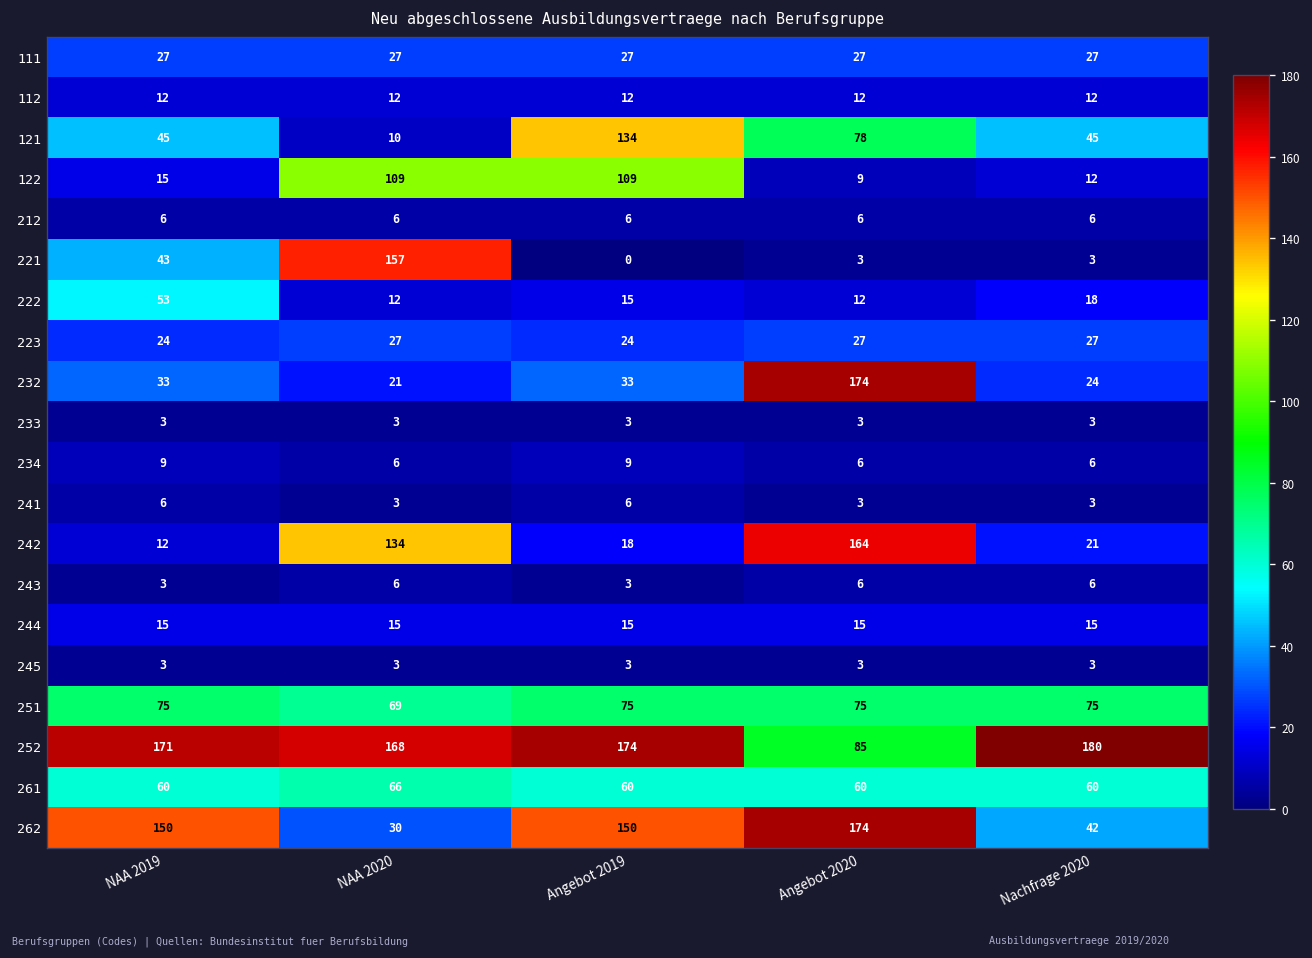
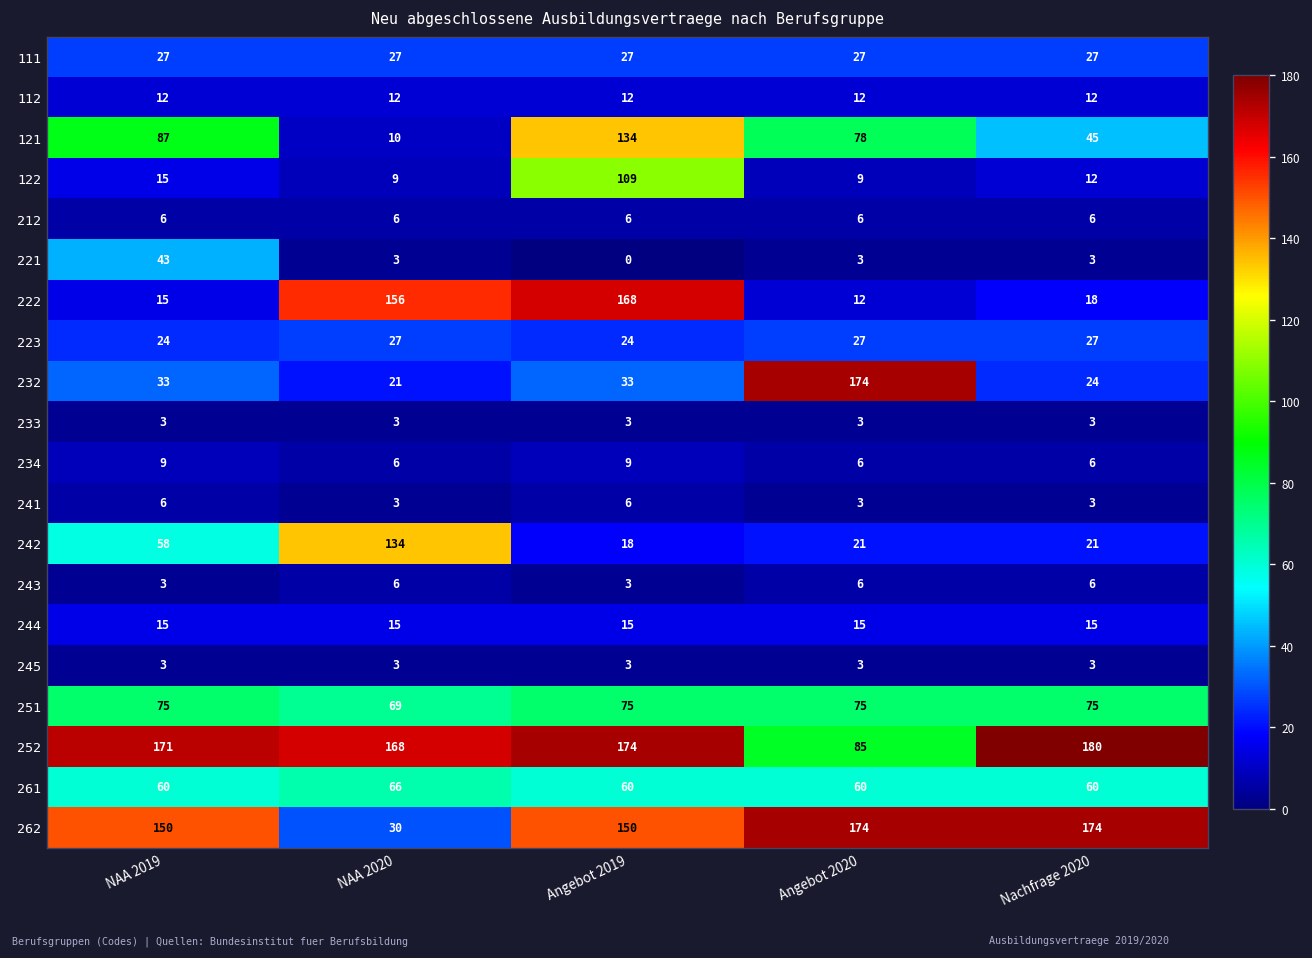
121, NAA 2019: 45 -> 87
122, NAA 2020: 109 -> 9
221, NAA 2020: 157 -> 3
222, NAA 2019: 53 -> 15
222, NAA 2020: 12 -> 156
222, Angebot 2019: 15 -> 168
242, NAA 2019: 12 -> 58
242, Angebot 2020: 164 -> 21
262, Nachfrage 2020: 42 -> 174
